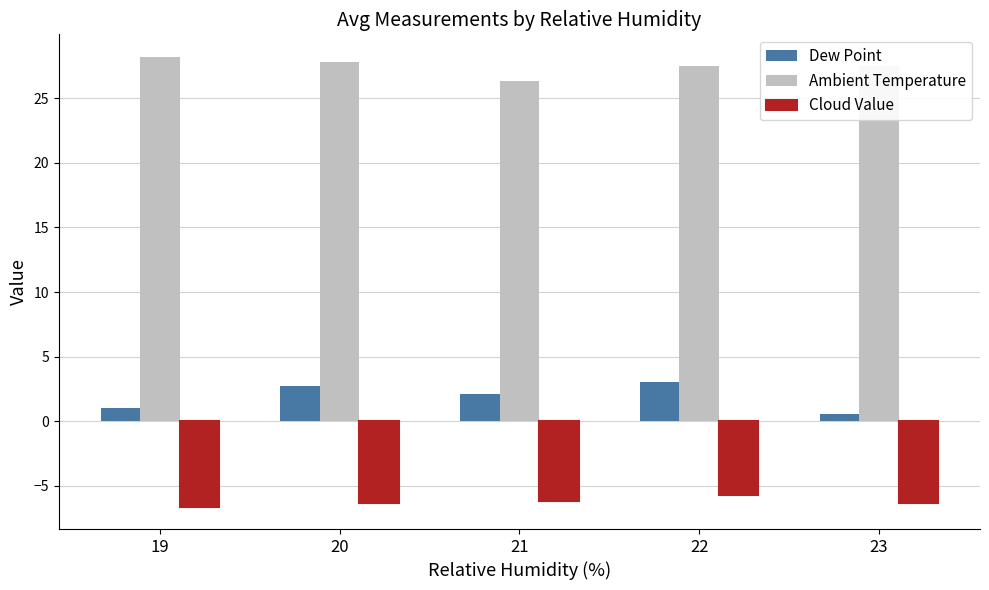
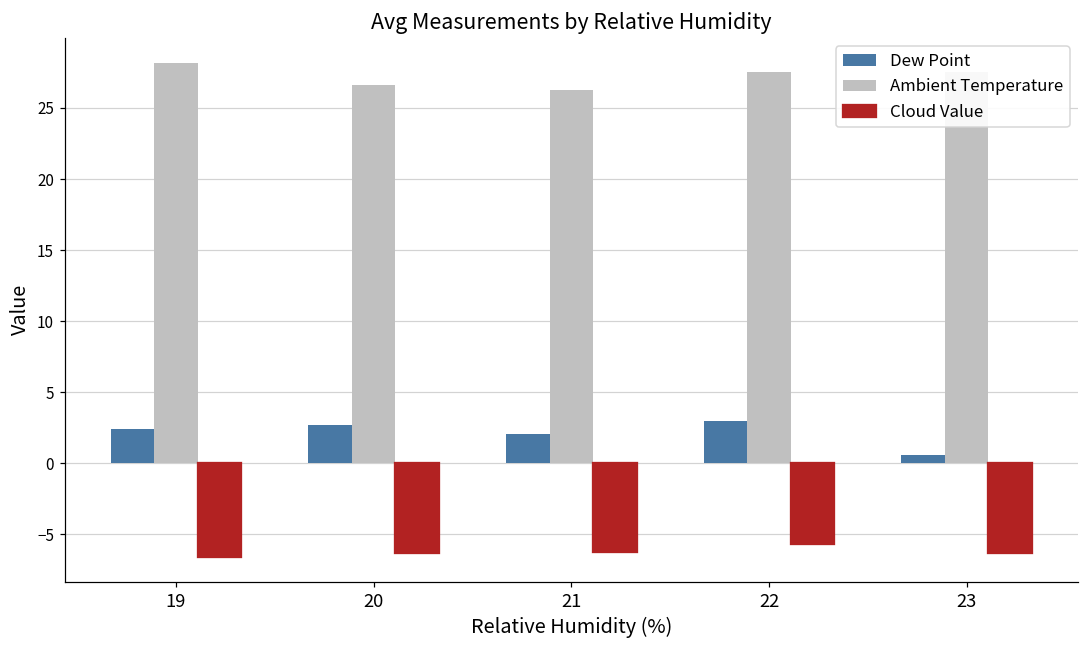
Dew Point, 19: 1.0 -> 2.4
Ambient Temperature, 20: 27.8 -> 26.6
